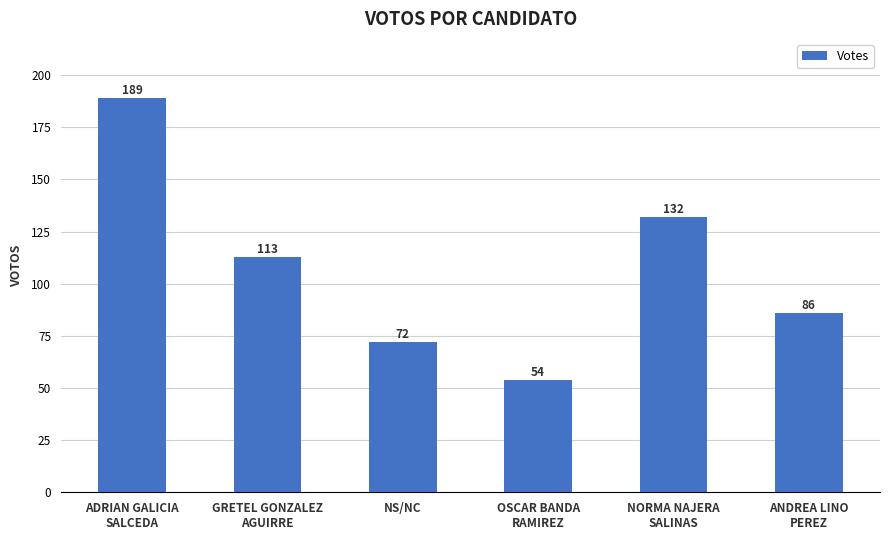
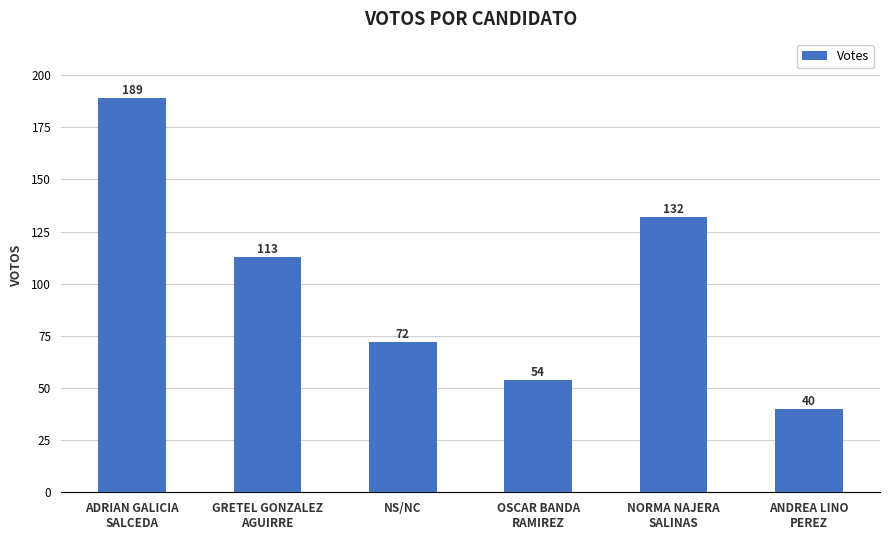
ANDREA LINO PEREZ: 86 -> 40
